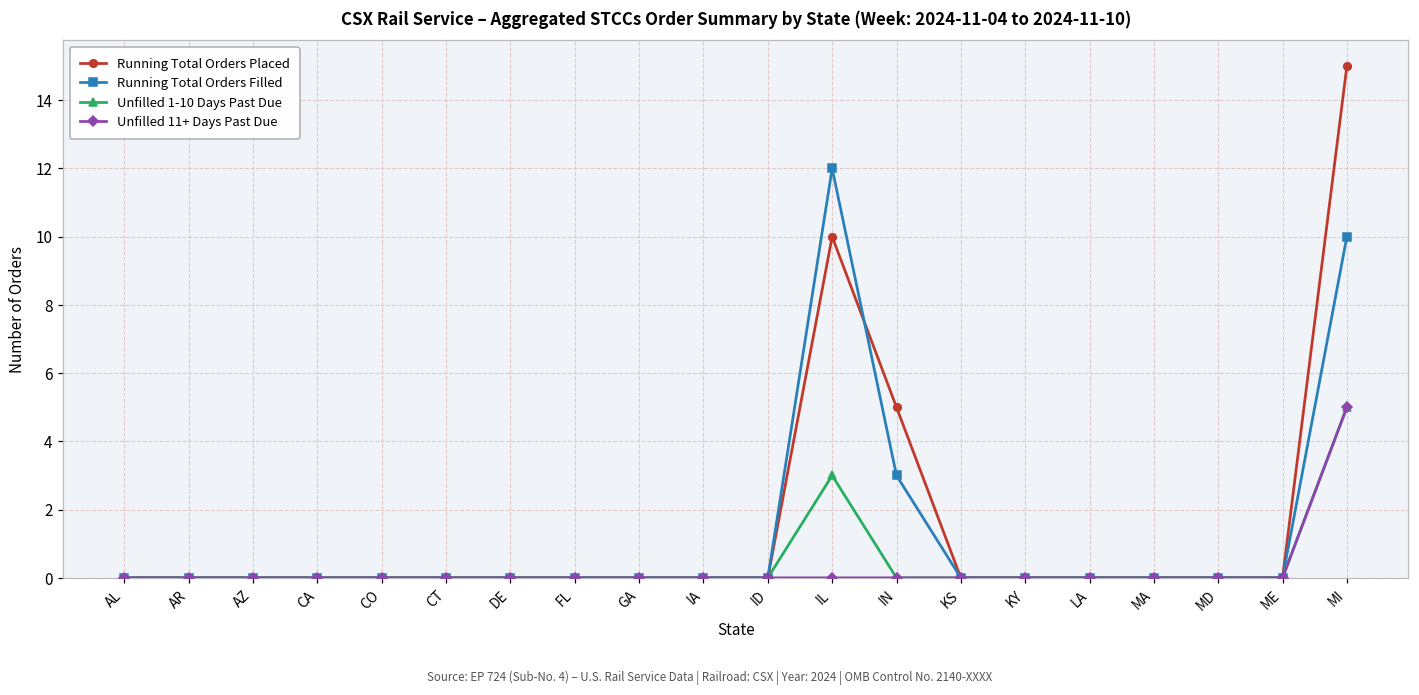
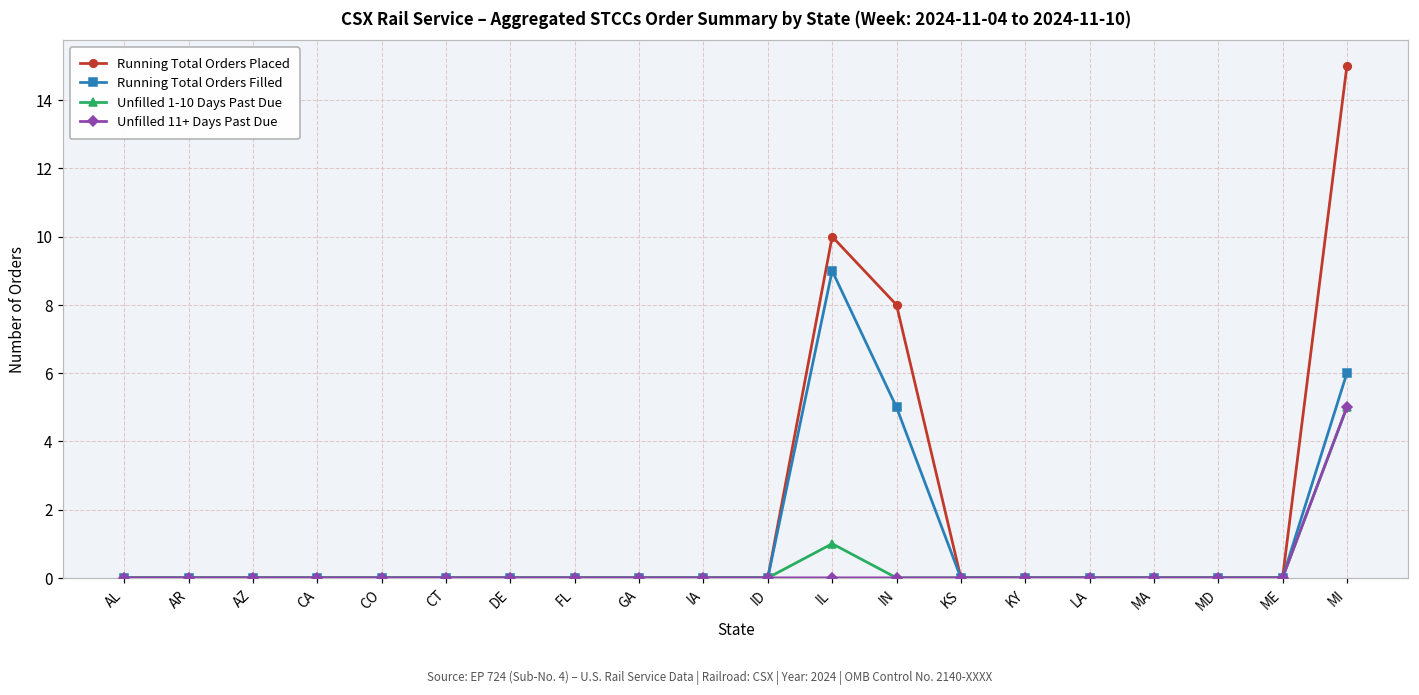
Running Total Orders Filled, IL: 12 -> 9
Unfilled 1-10 Days Past Due, IL: 3 -> 1
Running Total Orders Placed, IN: 5 -> 8
Running Total Orders Filled, IN: 3 -> 5
Running Total Orders Filled, MI: 10 -> 6
